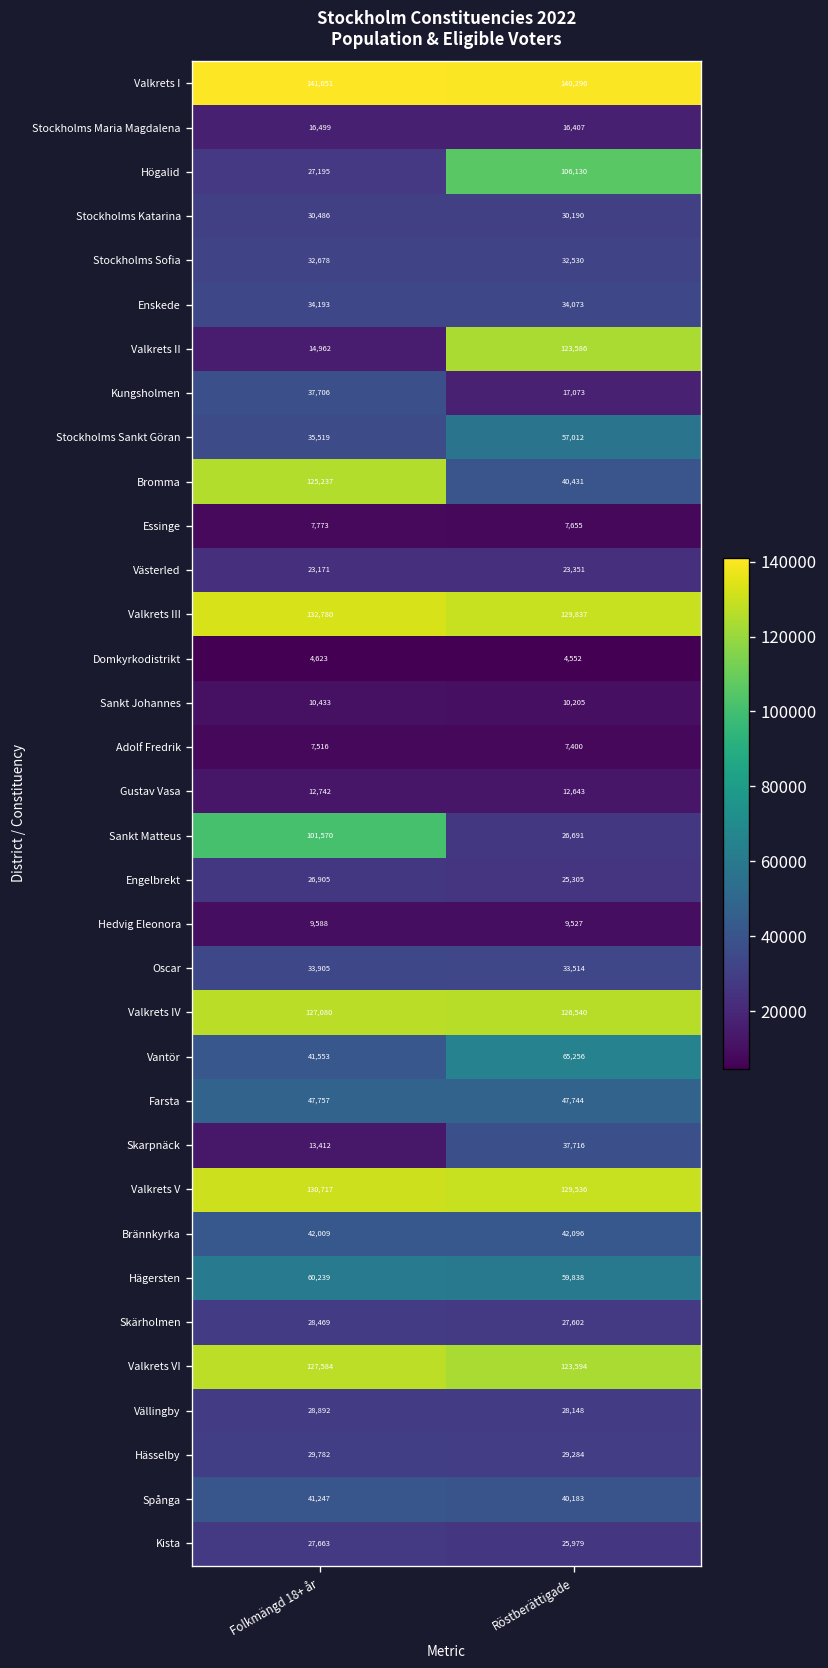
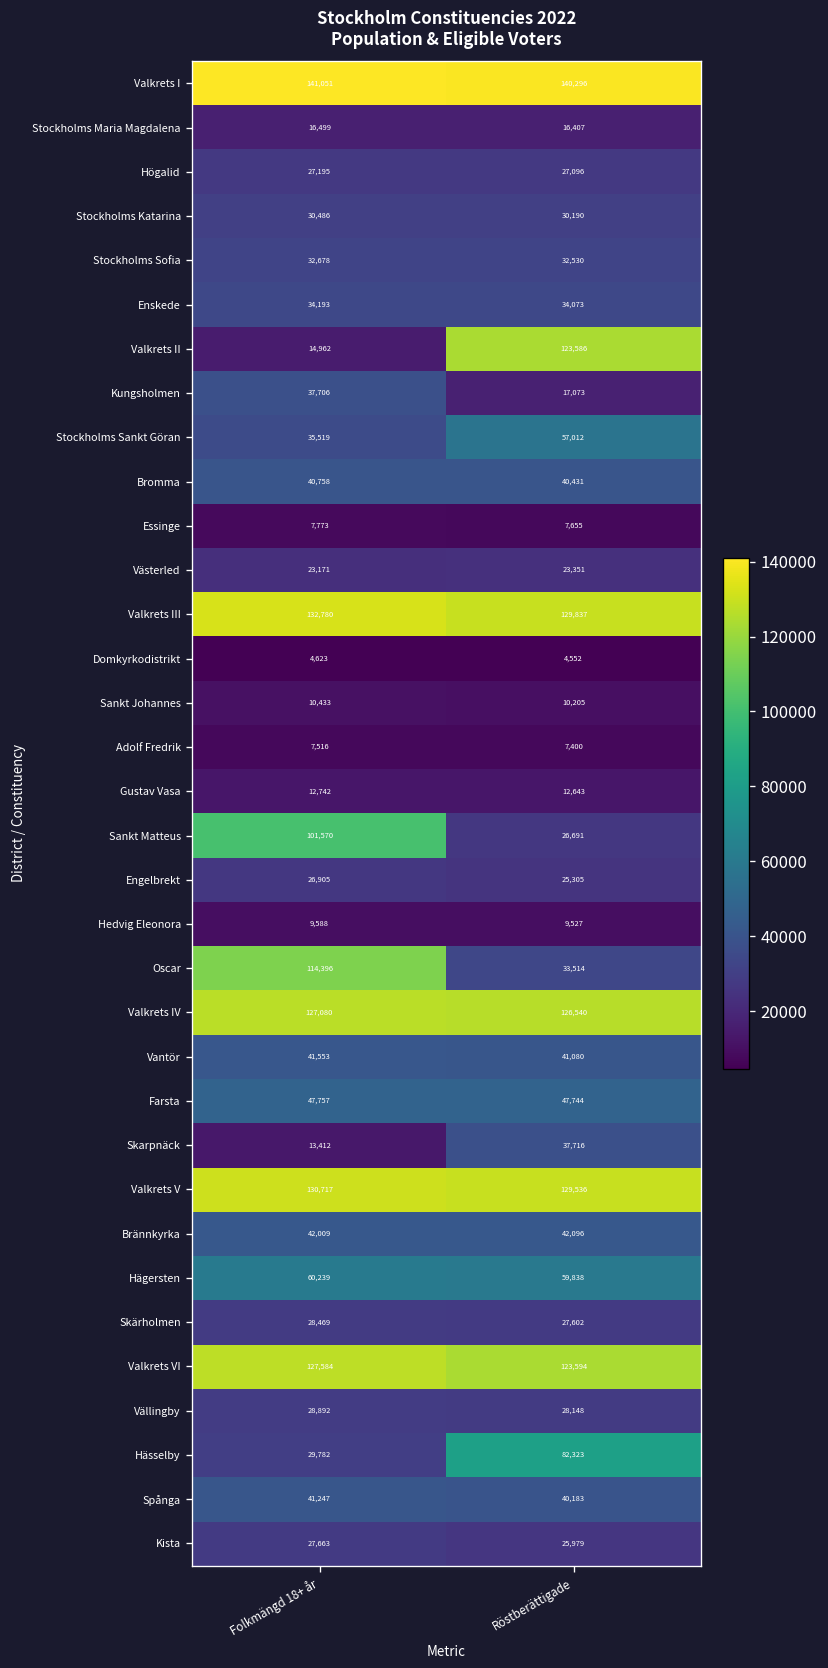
Högalid, Röstberättigade: 106,130 -> 27,096
Bromma, Folkmängd 18+ år: 125,237 -> 40,758
Oscar, Folkmängd 18+ år: 33,905 -> 114,396
Vantör, Röstberättigade: 65,256 -> 41,080
Hässelby, Röstberättigade: 29,284 -> 82,323
